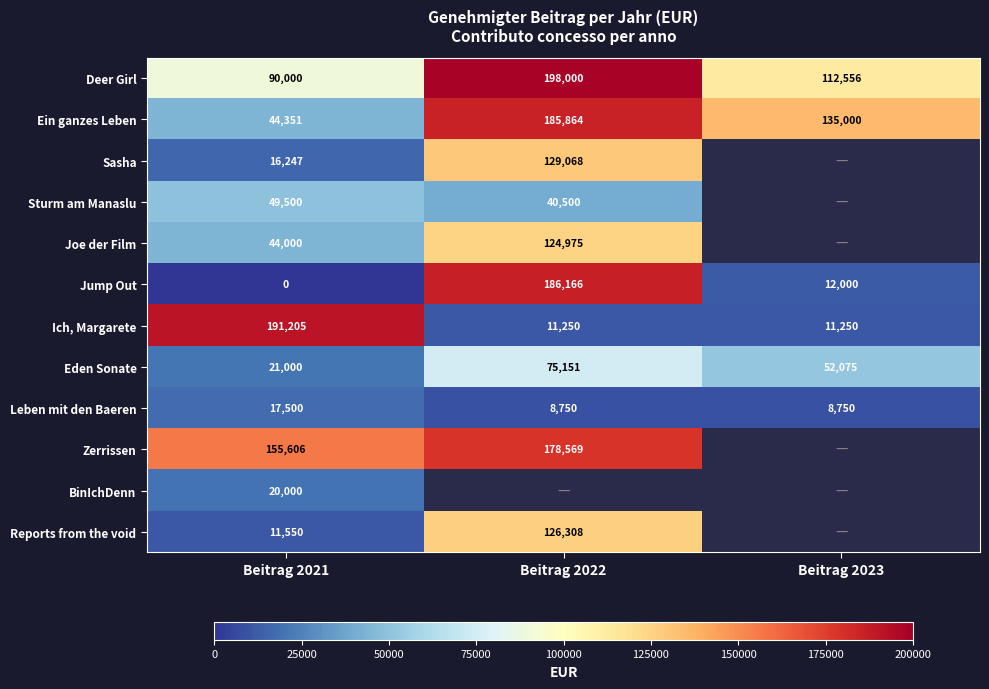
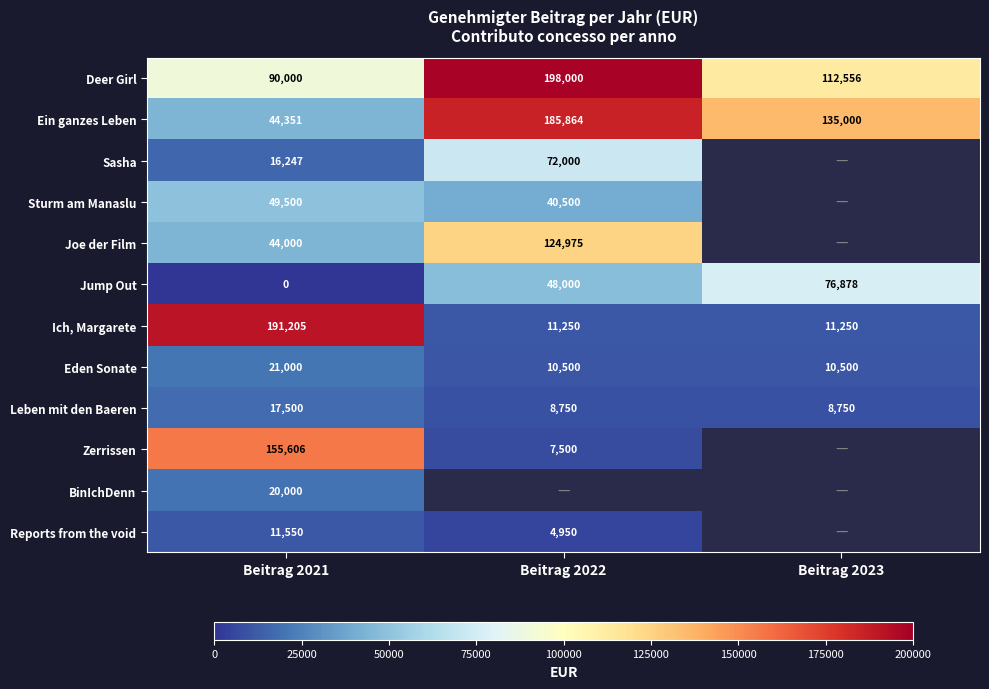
Sasha, Beitrag 2022: 129,068 -> 72,000
Jump Out, Beitrag 2022: 186,166 -> 48,000
Jump Out, Beitrag 2023: 12,000 -> 76,878
Eden Sonate, Beitrag 2022: 75,151 -> 10,500
Eden Sonate, Beitrag 2023: 52,075 -> 10,500
Zerrissen, Beitrag 2022: 178,569 -> 7,500
Reports from the void, Beitrag 2022: 126,308 -> 4,950
